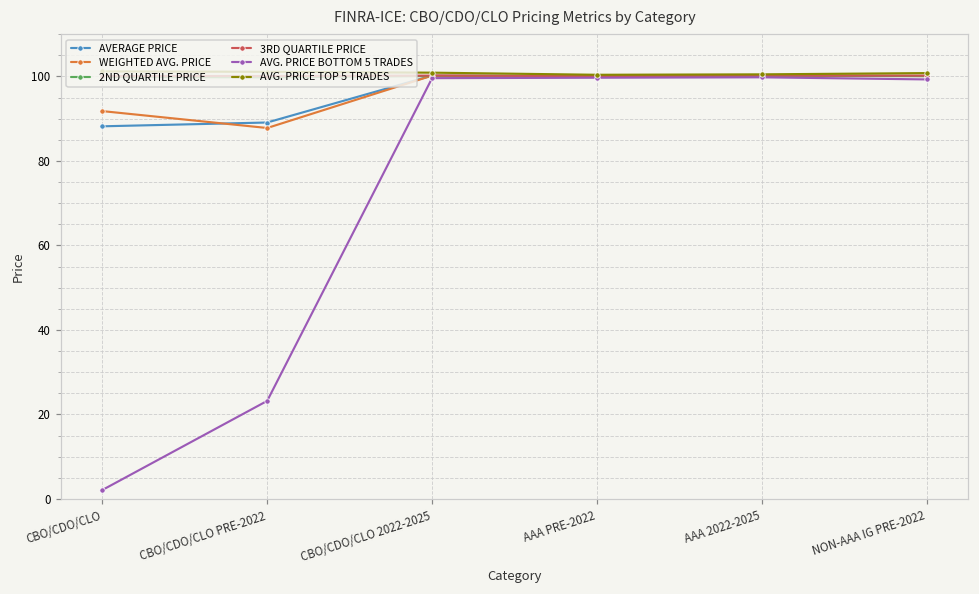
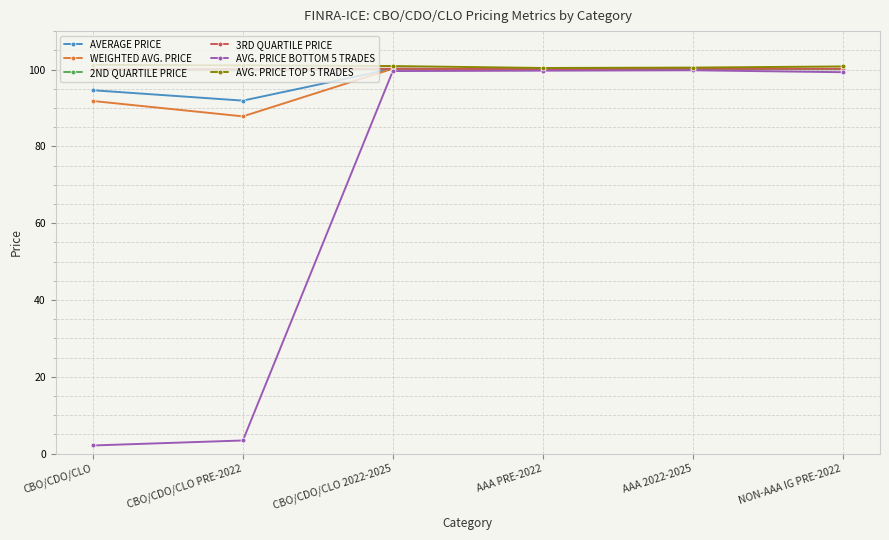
AVERAGE PRICE, CBO/CDO/CLO: 88 -> 95
AVERAGE PRICE, CBO/CDO/CLO PRE-2022: 89 -> 92
AVG. PRICE BOTTOM 5 TRADES, CBO/CDO/CLO PRE-2022: 23 -> 3
